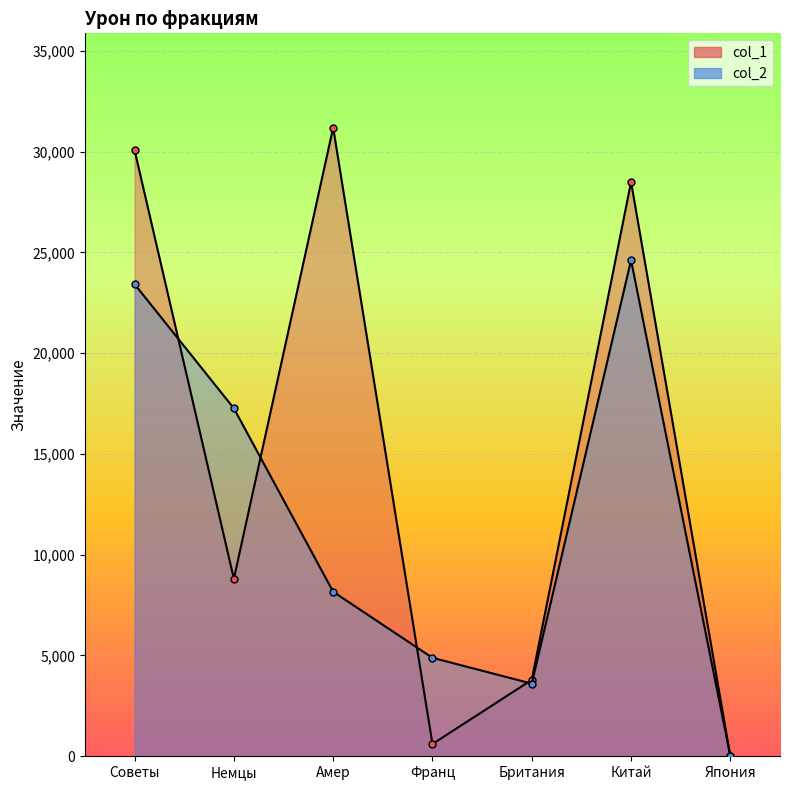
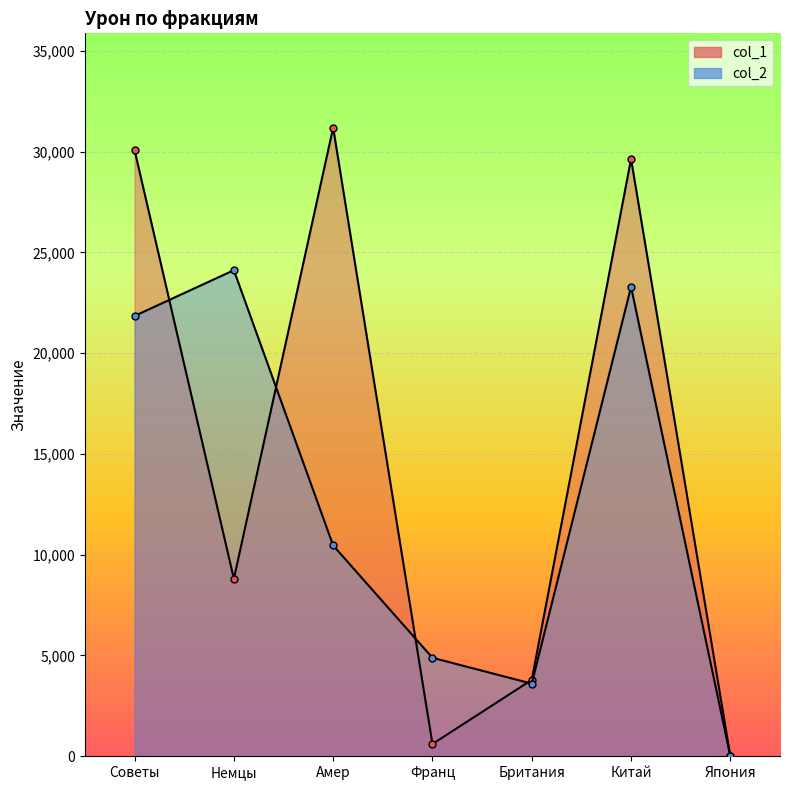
col_2, Советы: 23,400 -> 21,800
col_2, Немцы: 17,300 -> 24,100
col_2, Амер: 8,200 -> 10,500
col_1, Китай: 28,500 -> 29,600
col_2, Китай: 24,600 -> 23,300
